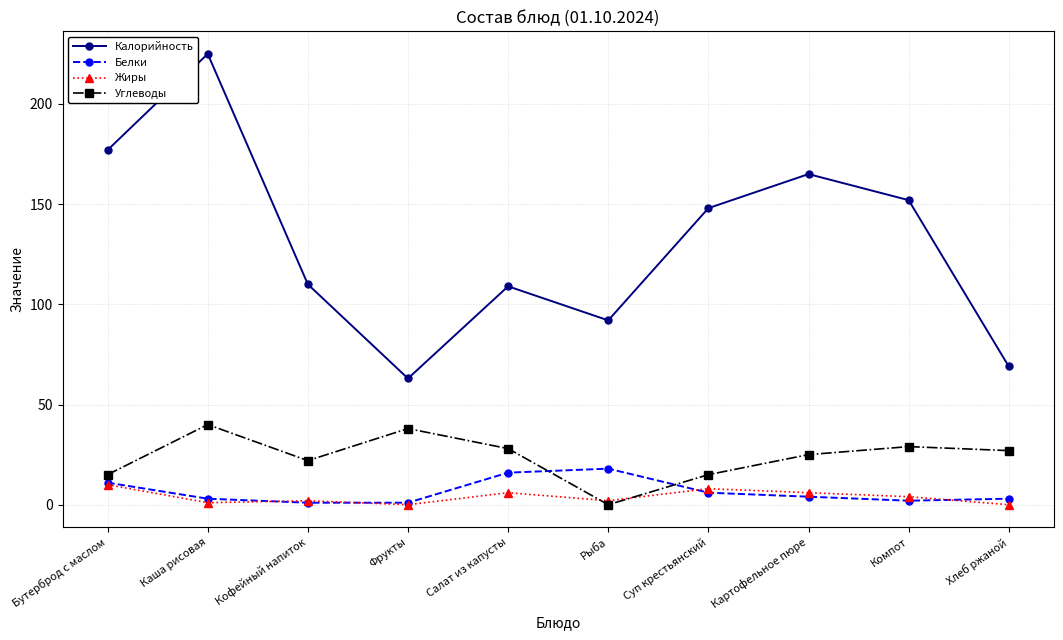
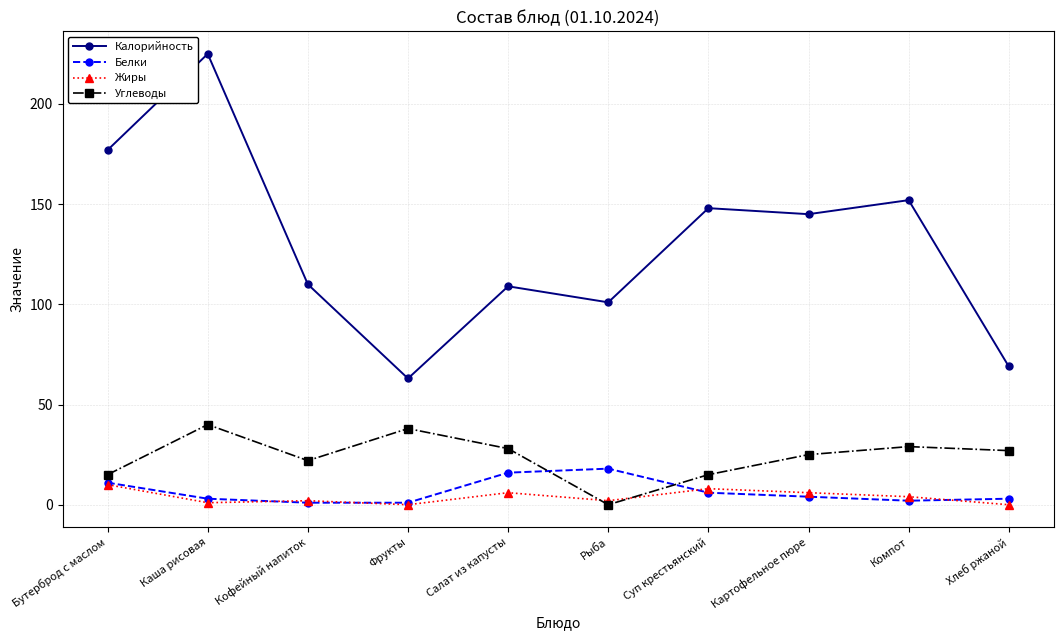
Калорийность, Рыба: 92 -> 101
Калорийность, Картофельное пюре: 165 -> 145
